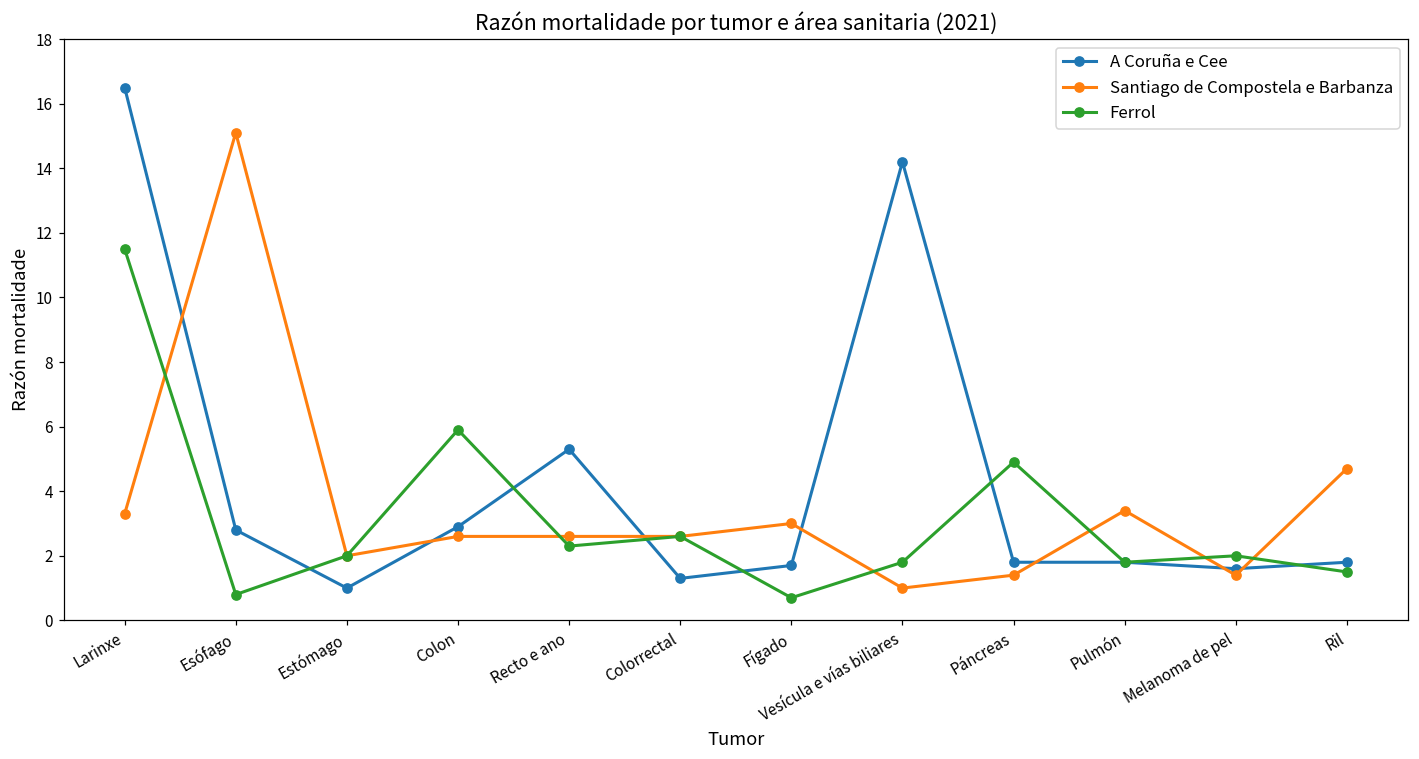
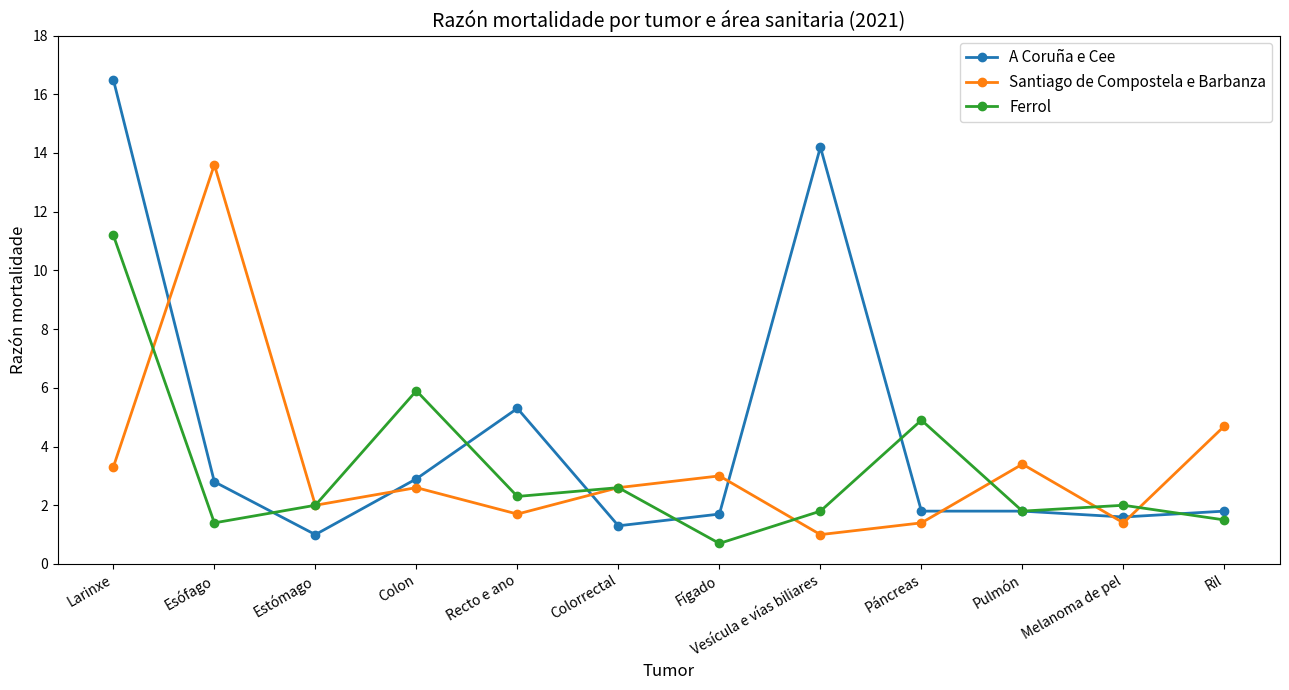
Ferrol, Larinxe: 11.5 -> 11.2
Santiago de Compostela e Barbanza, Esófago: 15.1 -> 13.6
Ferrol, Esófago: 0.8 -> 1.4
Santiago de Compostela e Barbanza, Recto e ano: 2.6 -> 1.7
